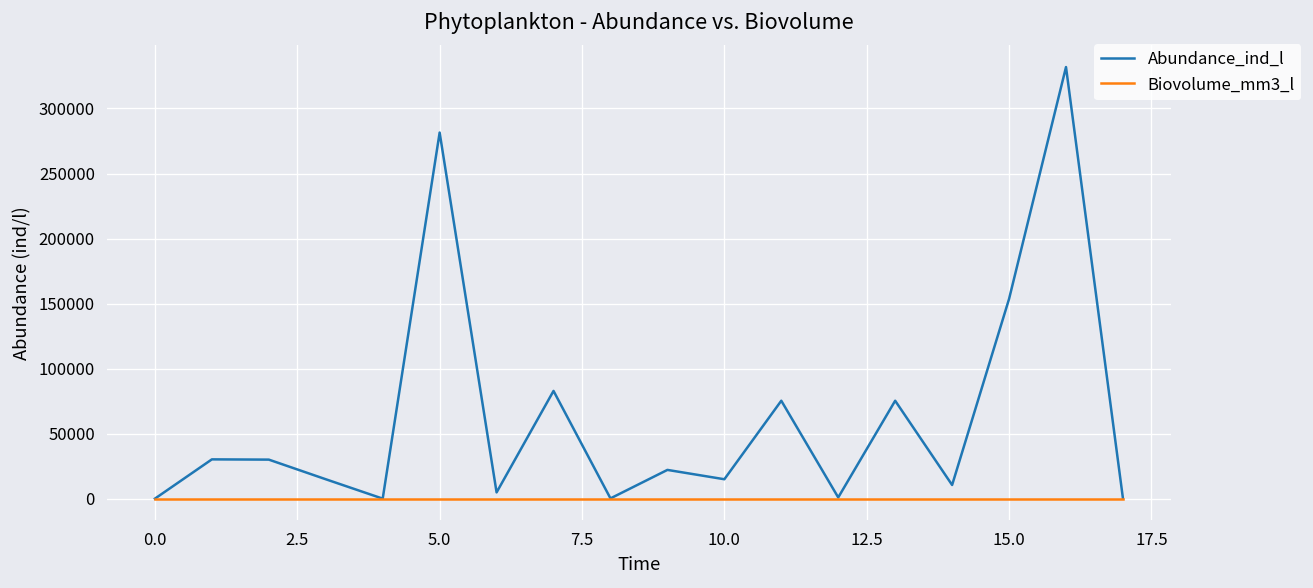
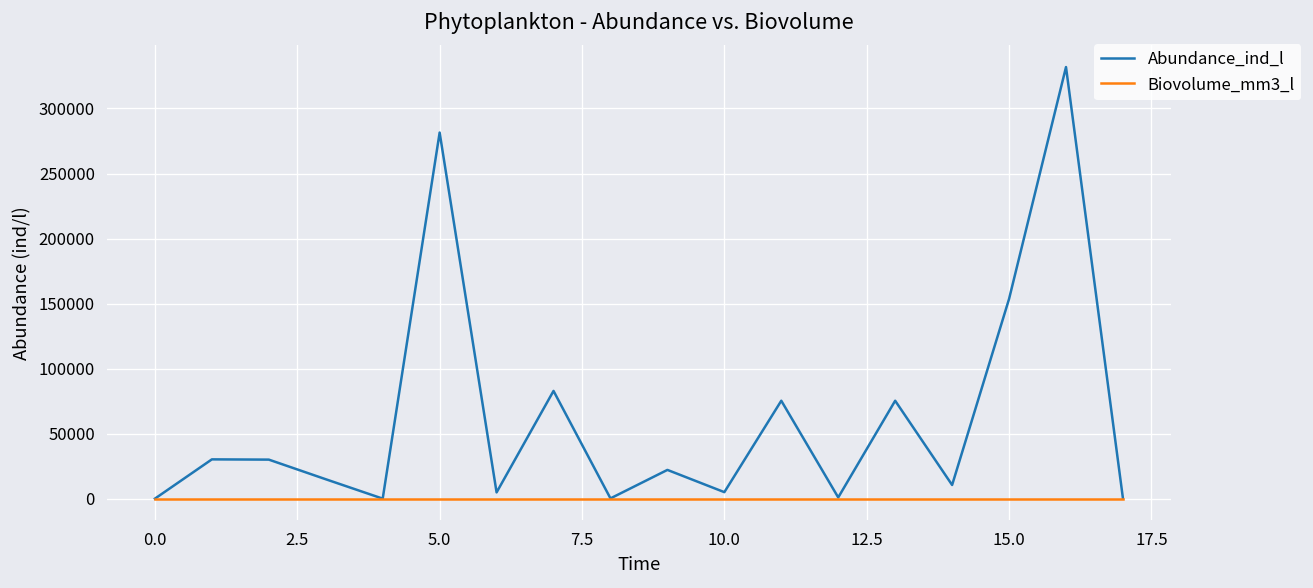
Abundance_ind_l, 10.0: 15000 -> 5000
